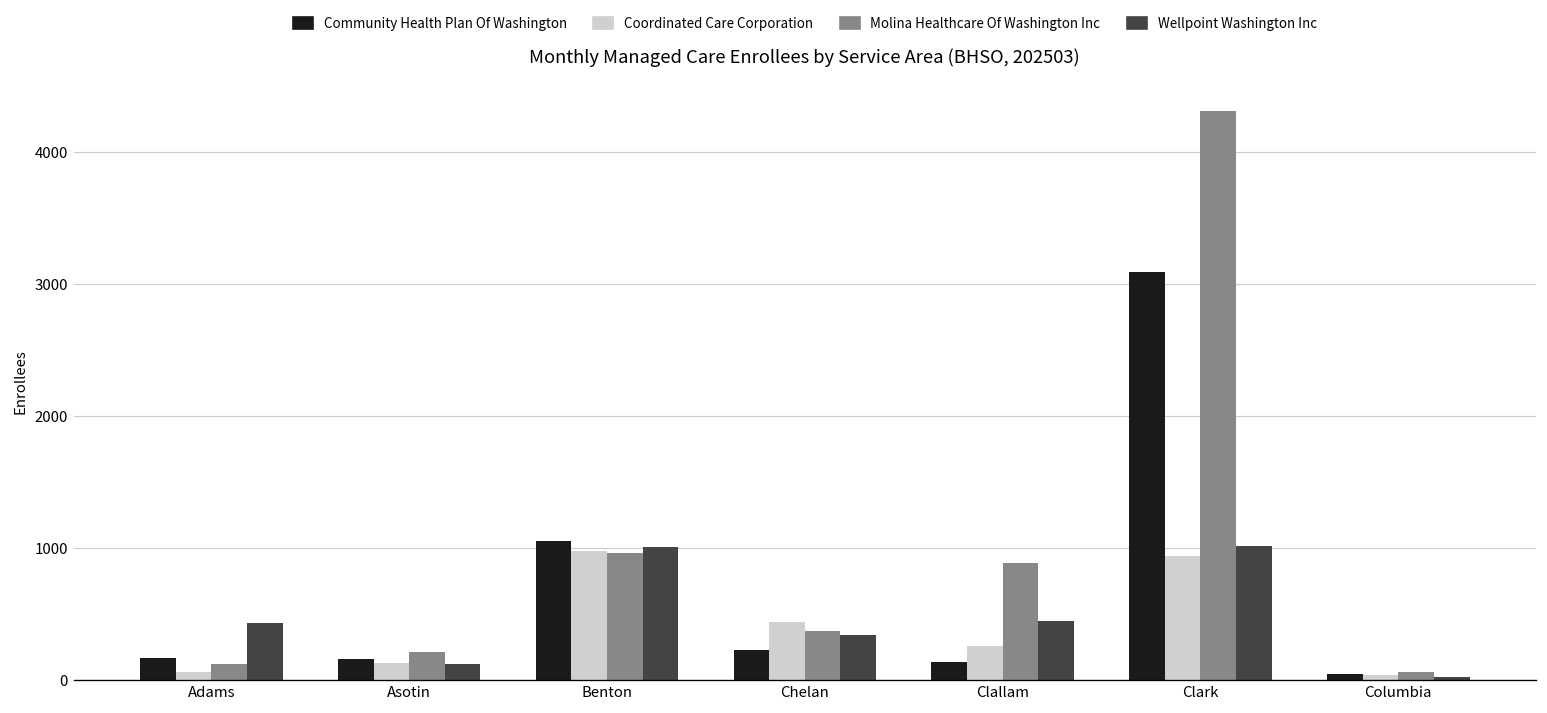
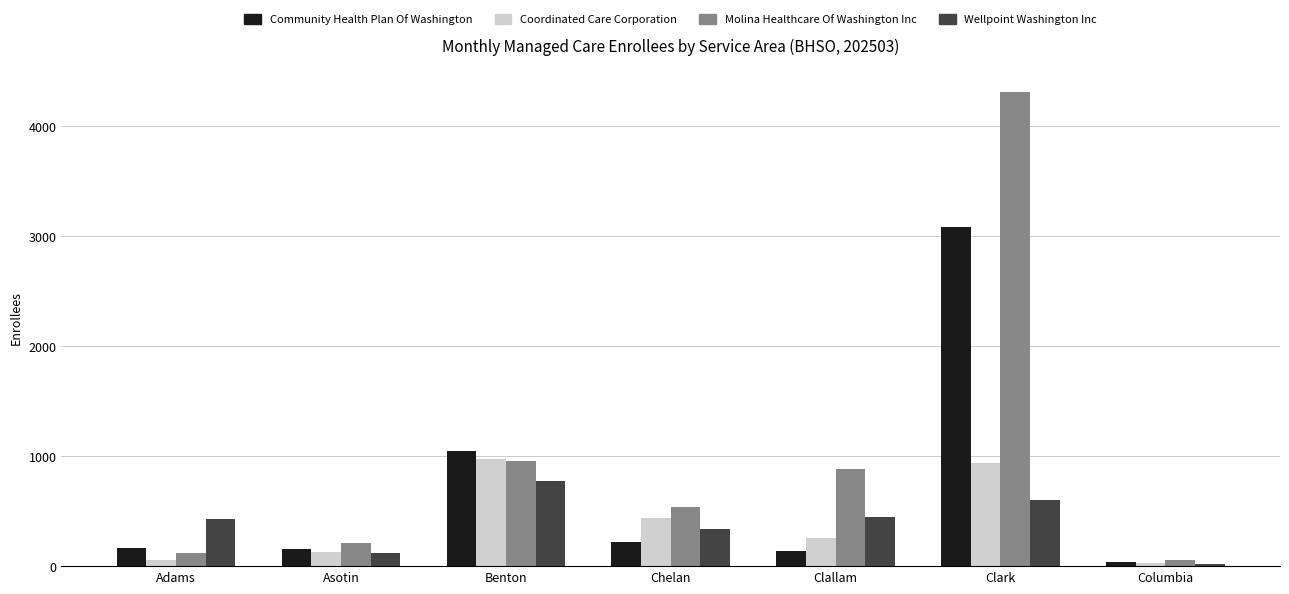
Wellpoint Washington Inc, Benton: 1000 -> 770
Molina Healthcare Of Washington Inc, Chelan: 370 -> 540
Wellpoint Washington Inc, Clark: 1010 -> 610
